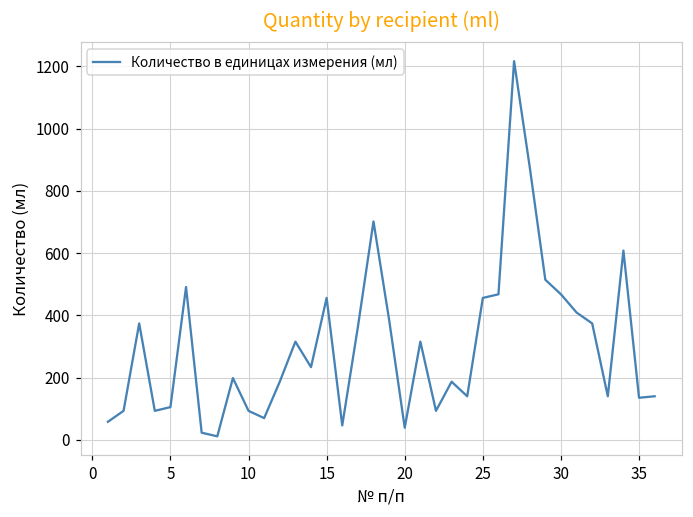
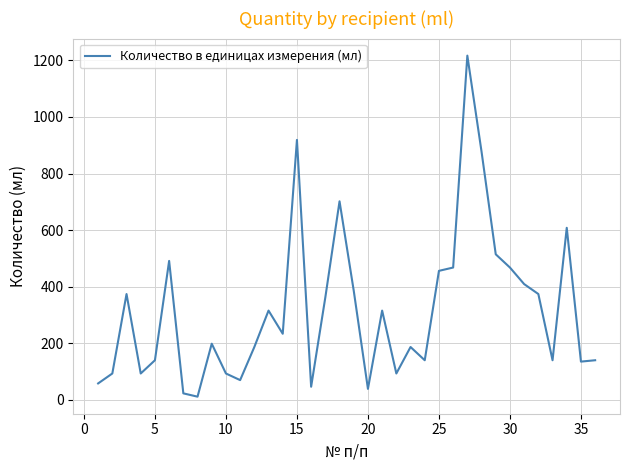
5: 110 -> 140
15: 460 -> 920
